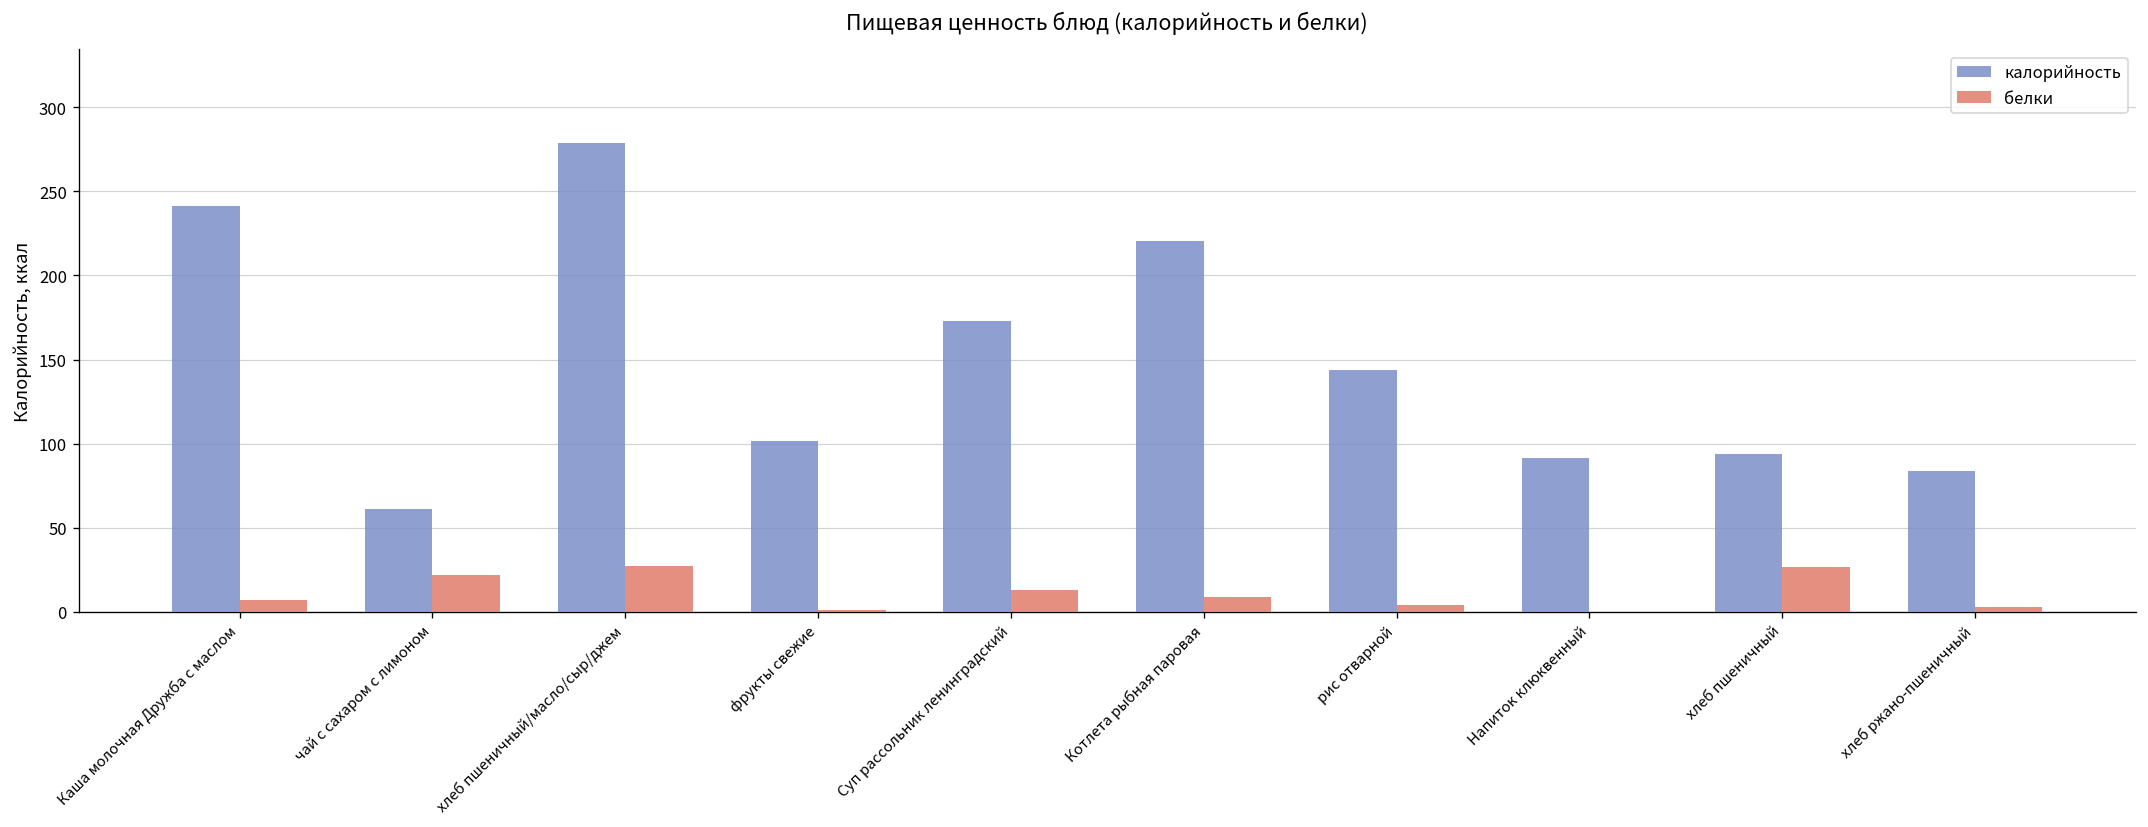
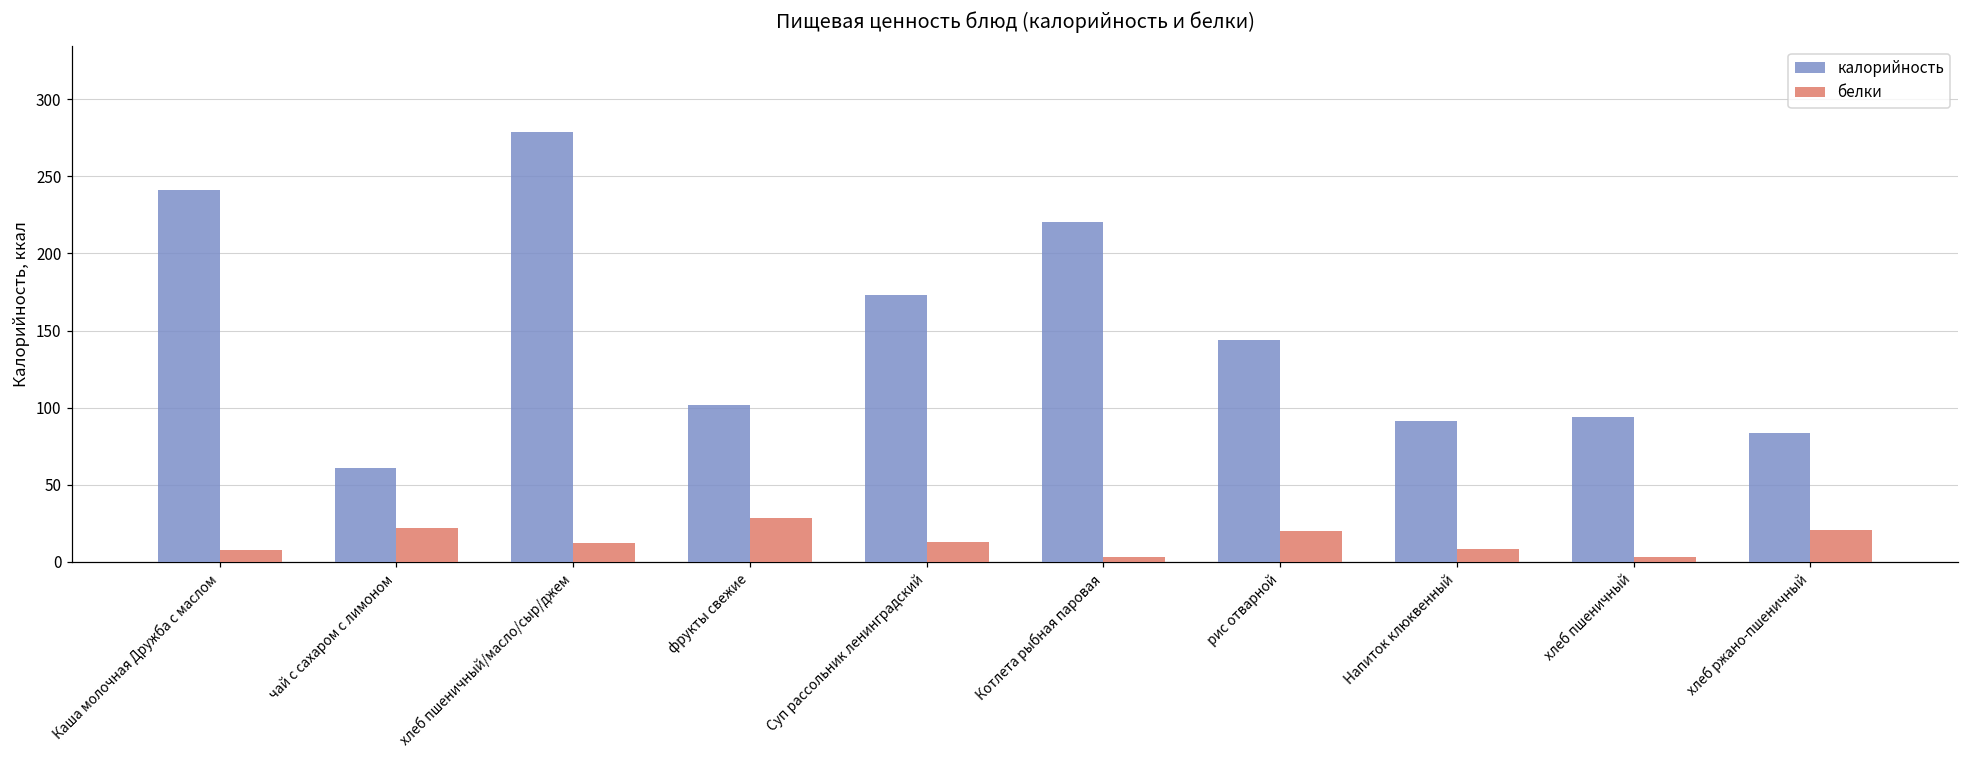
белки, хлеб пшеничный/масло/сыр/джем: 27 -> 12
белки, фрукты свежие: 1 -> 28
белки, Котлета рыбная паровая: 9 -> 3
белки, рис отварной: 4 -> 20
белки, Напиток клюквенный: 0 -> 8
белки, хлеб пшеничный: 26 -> 3
белки, хлеб ржано-пшеничный: 3 -> 21
